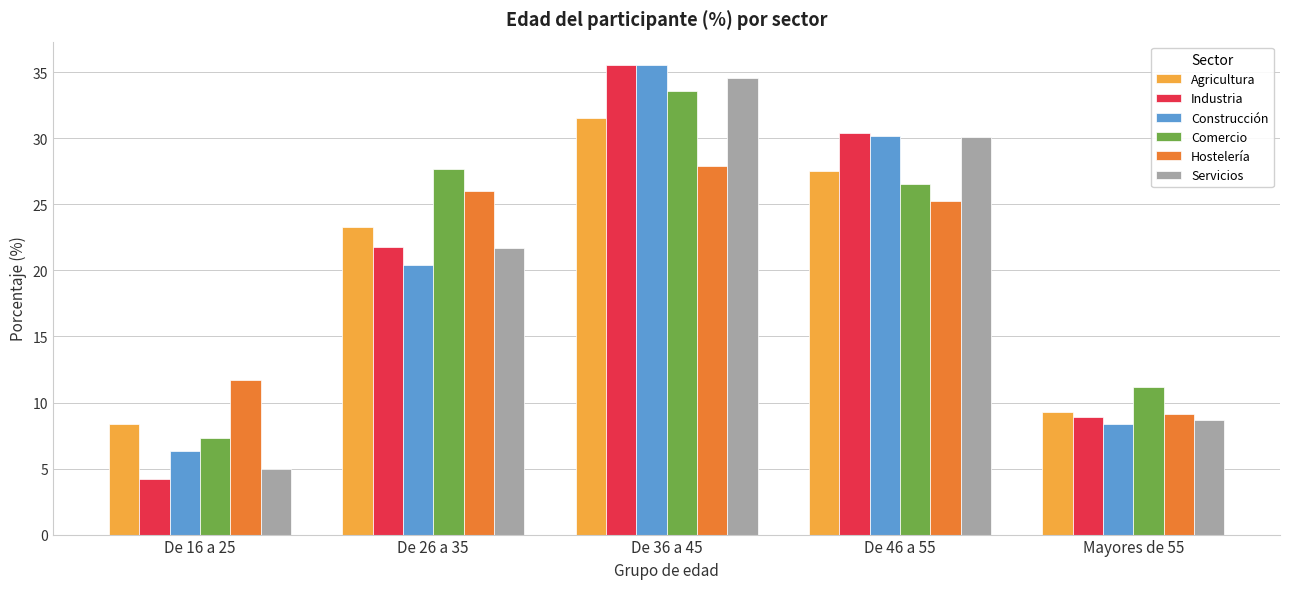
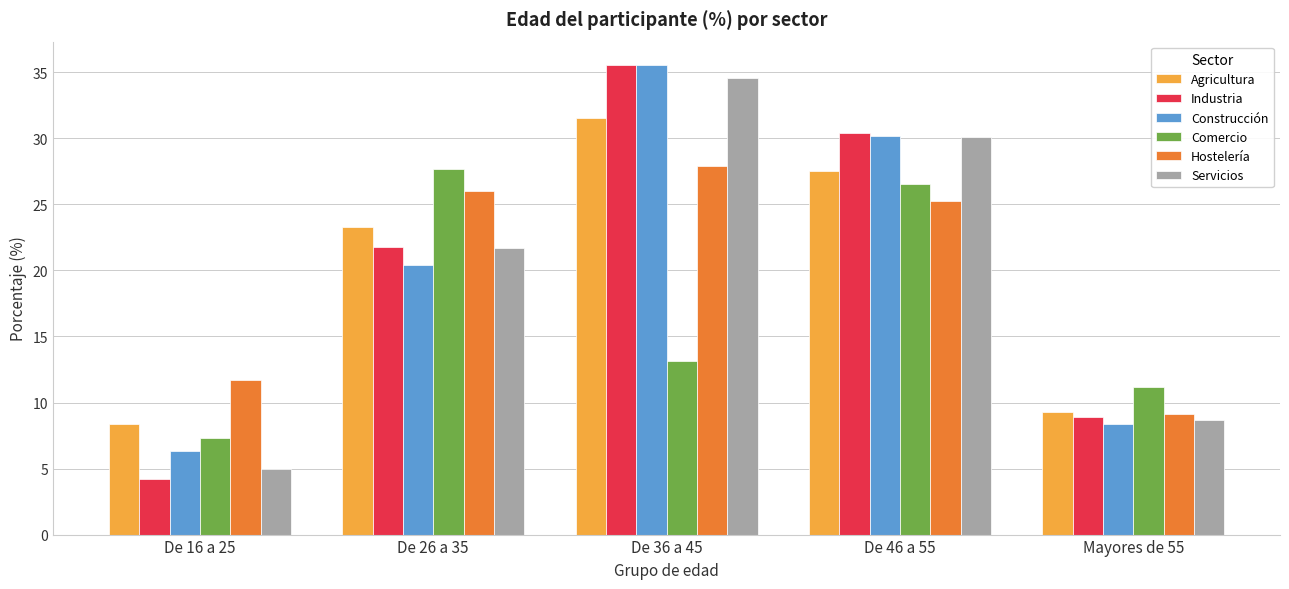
Comercio, De 36 a 45: 33.6 -> 13.1
